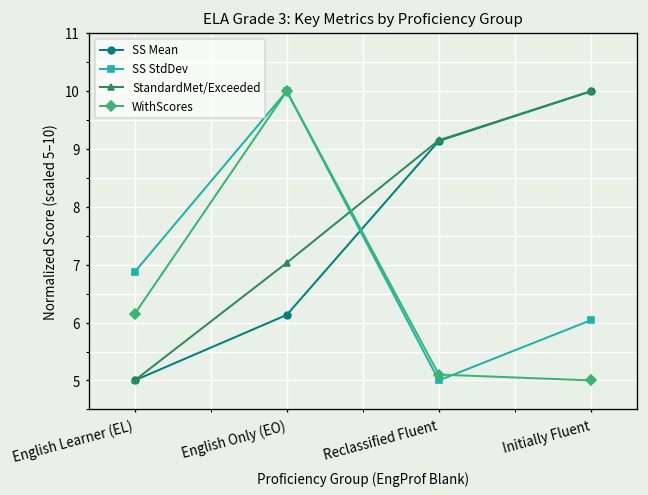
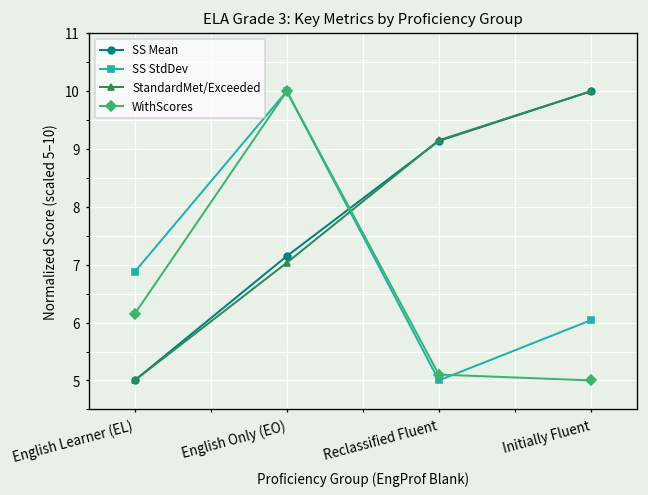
SS Mean, English Only (EO): 6.1 -> 7.1
